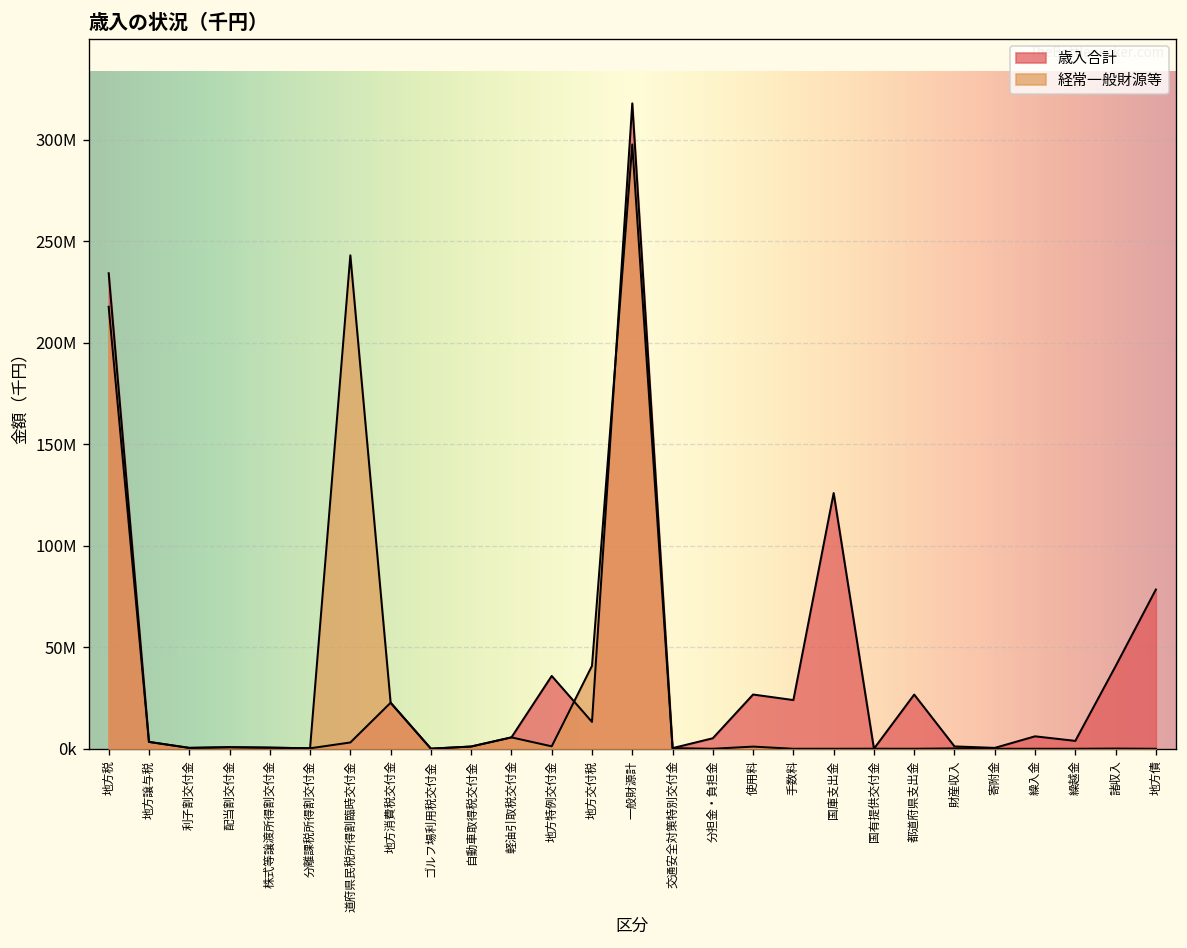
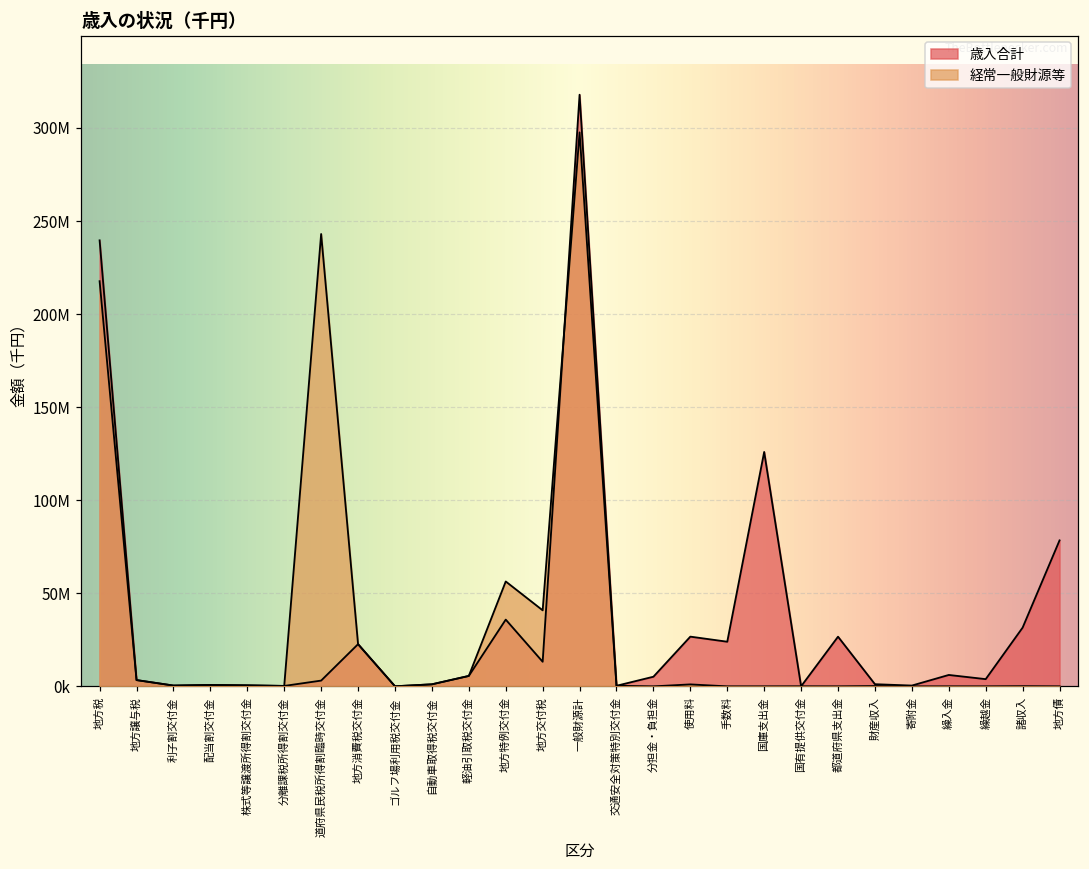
歳入合計, 地方税: 234000000 -> 240000000
経常一般財源等, 地方特例交付金: 1000000 -> 56000000
歳入合計, 諸収入: 41000000 -> 32000000
